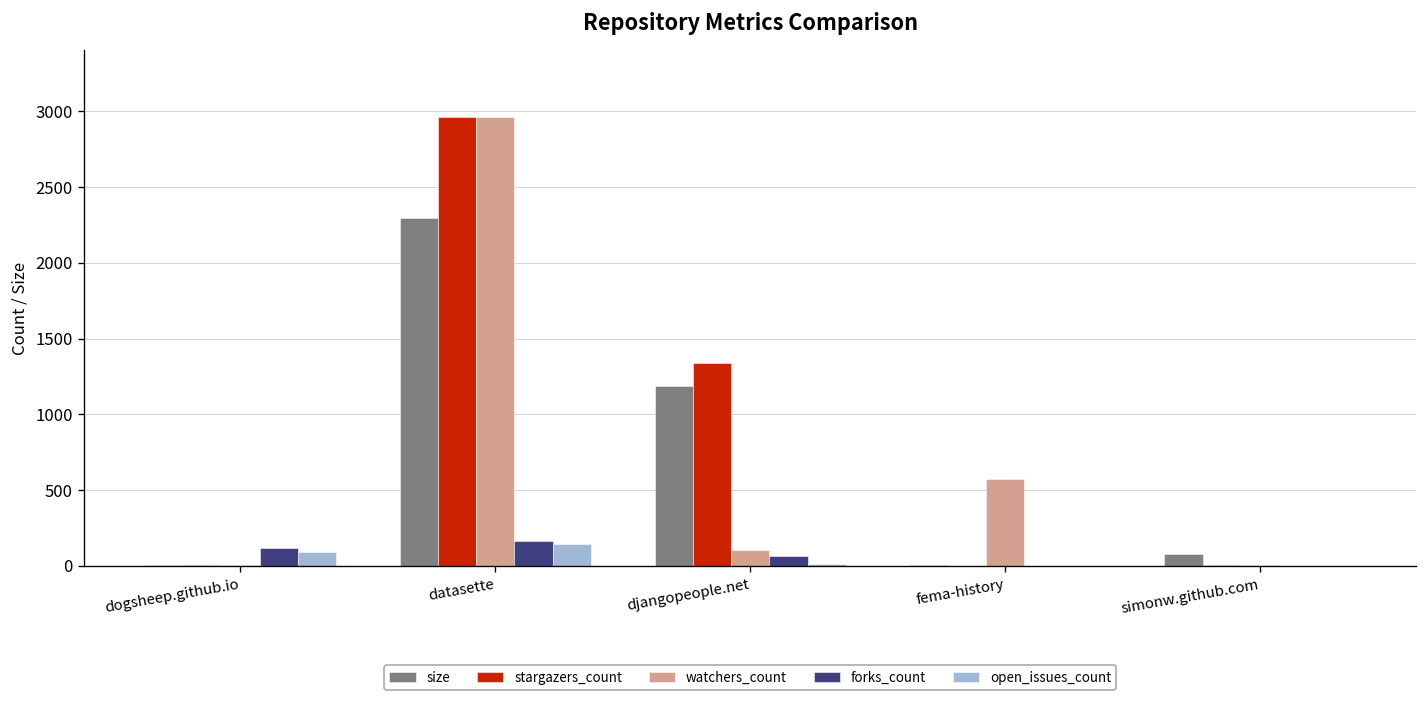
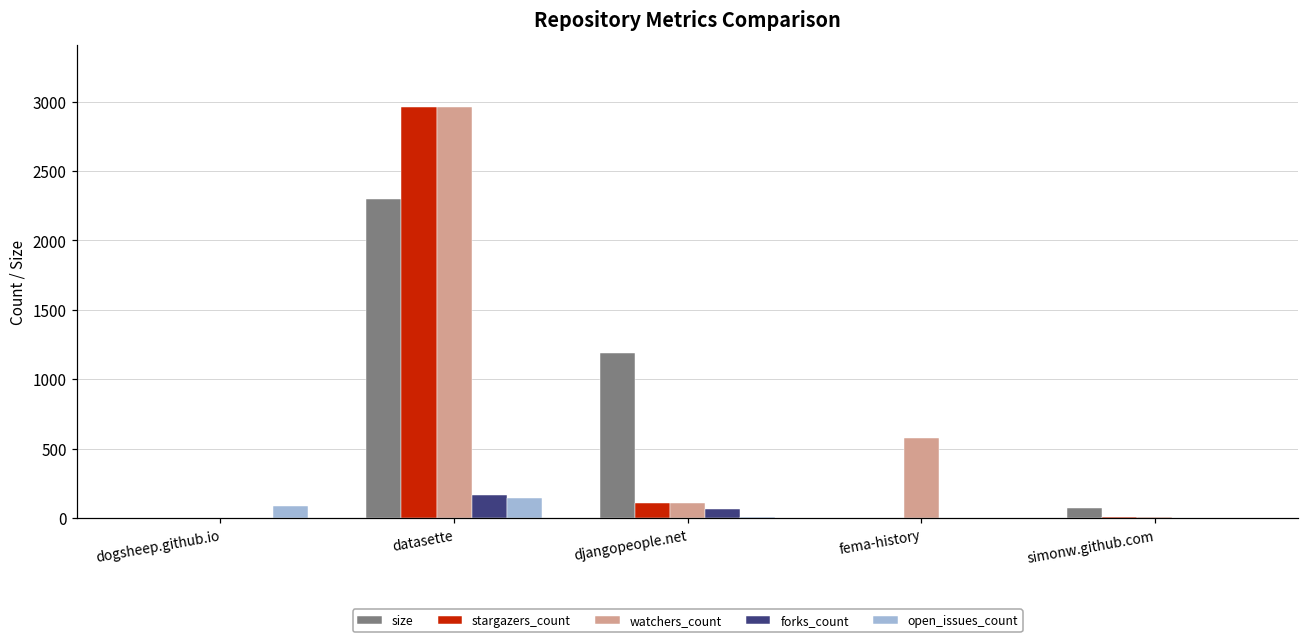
forks_count, dogsheep.github.io: 120 -> 0
stargazers_count, djangopeople.net: 1340 -> 110
